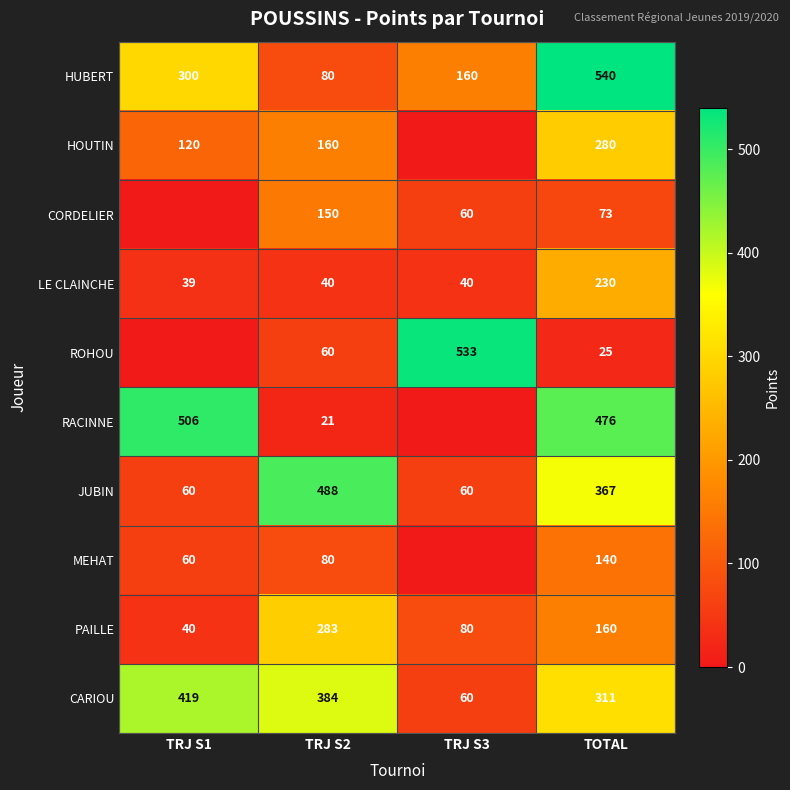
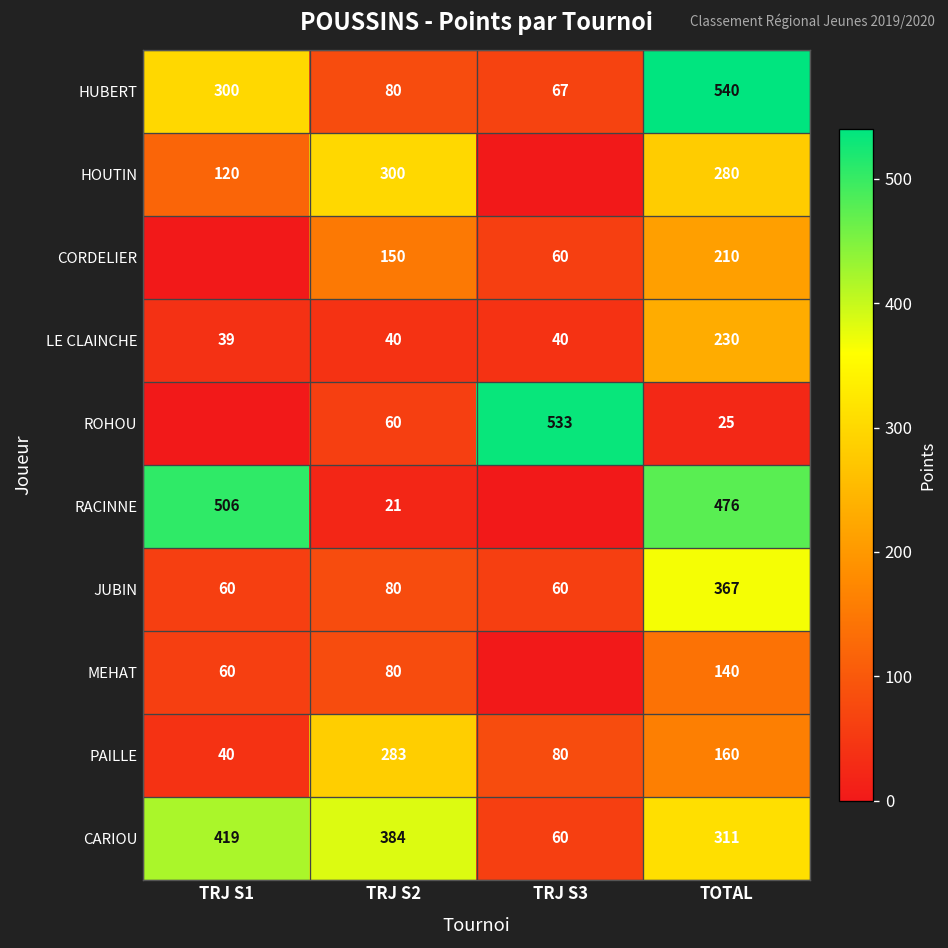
HUBERT, TRJ S3: 160 -> 67
HOUTIN, TRJ S2: 160 -> 300
CORDELIER, TOTAL: 73 -> 210
JUBIN, TRJ S2: 488 -> 80
